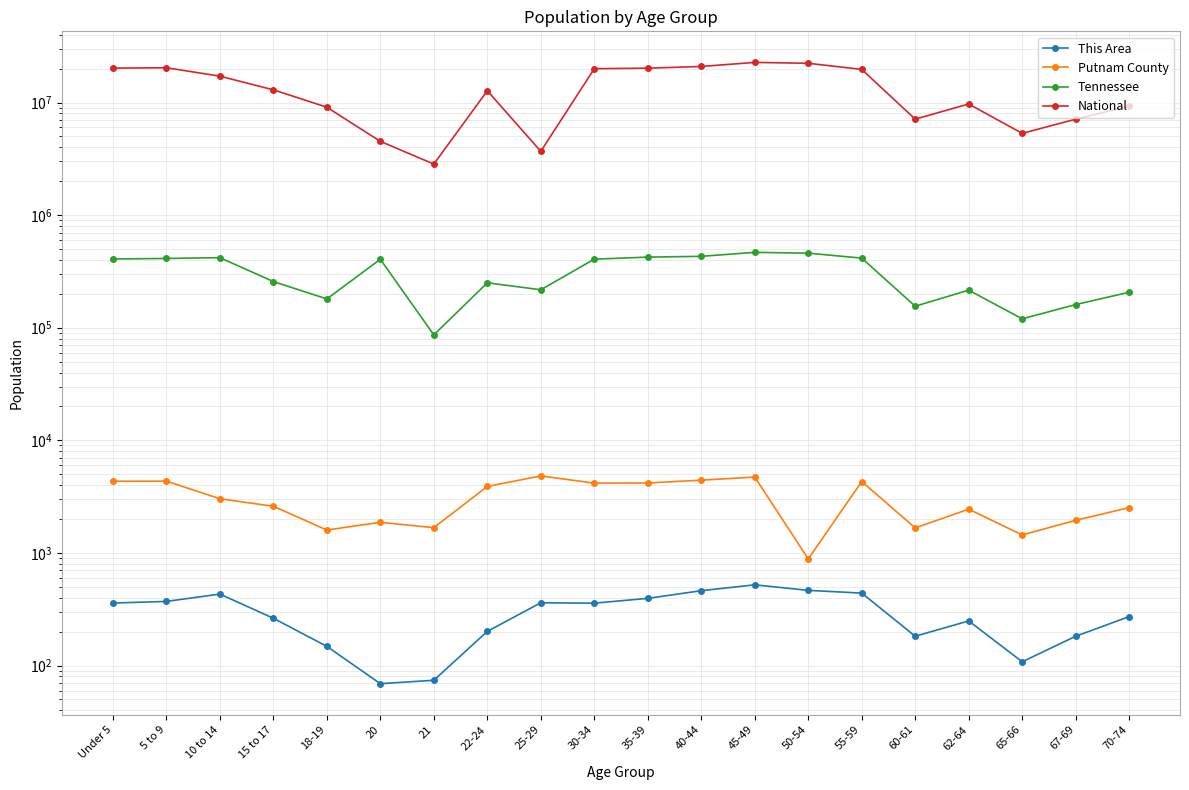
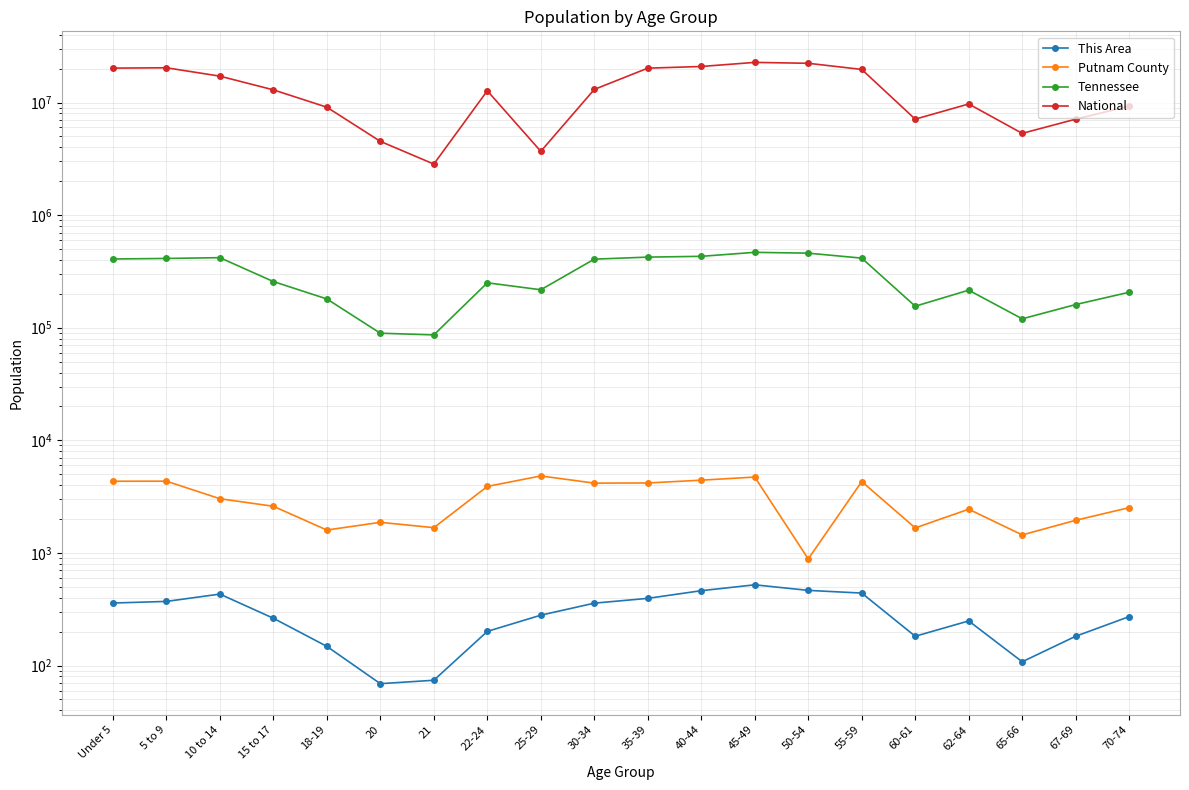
Tennessee, 20: 410000 -> 90000
This Area, 25-29: 360 -> 280
National, 30-34: 20000000 -> 13000000
